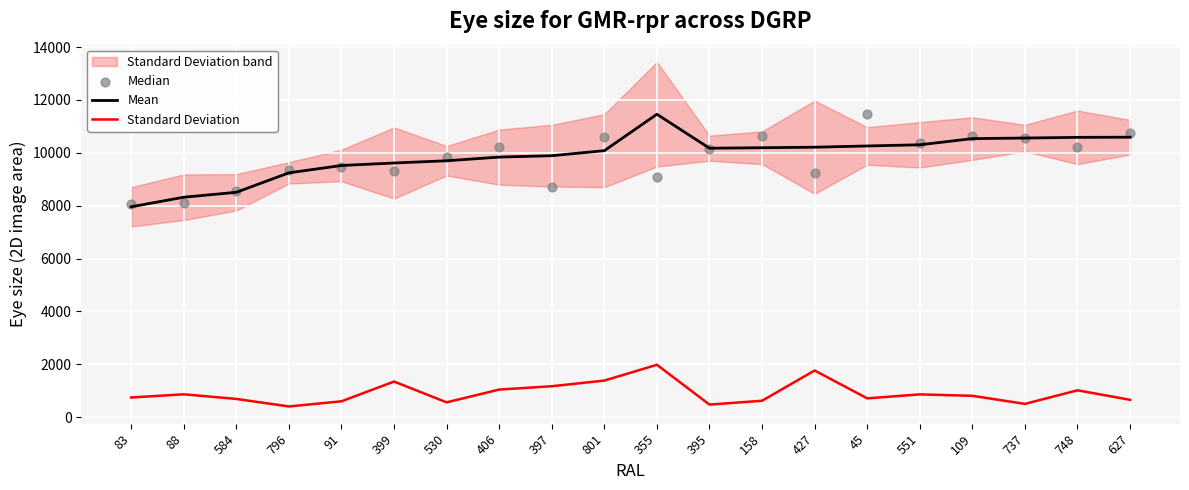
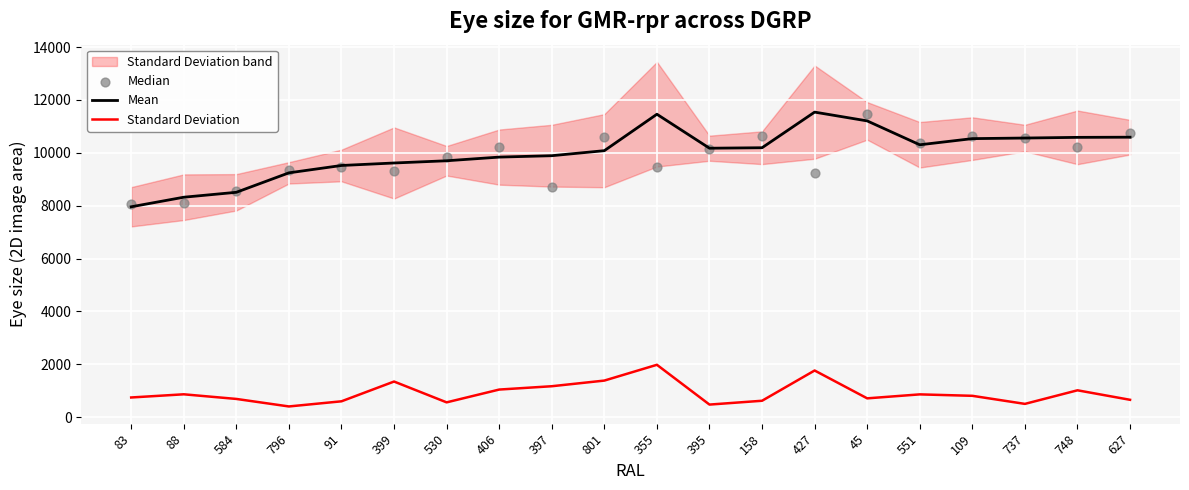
Median, 355: 9100 -> 9400
Mean, 427: 10200 -> 11500
Mean, 45: 10300 -> 11200
